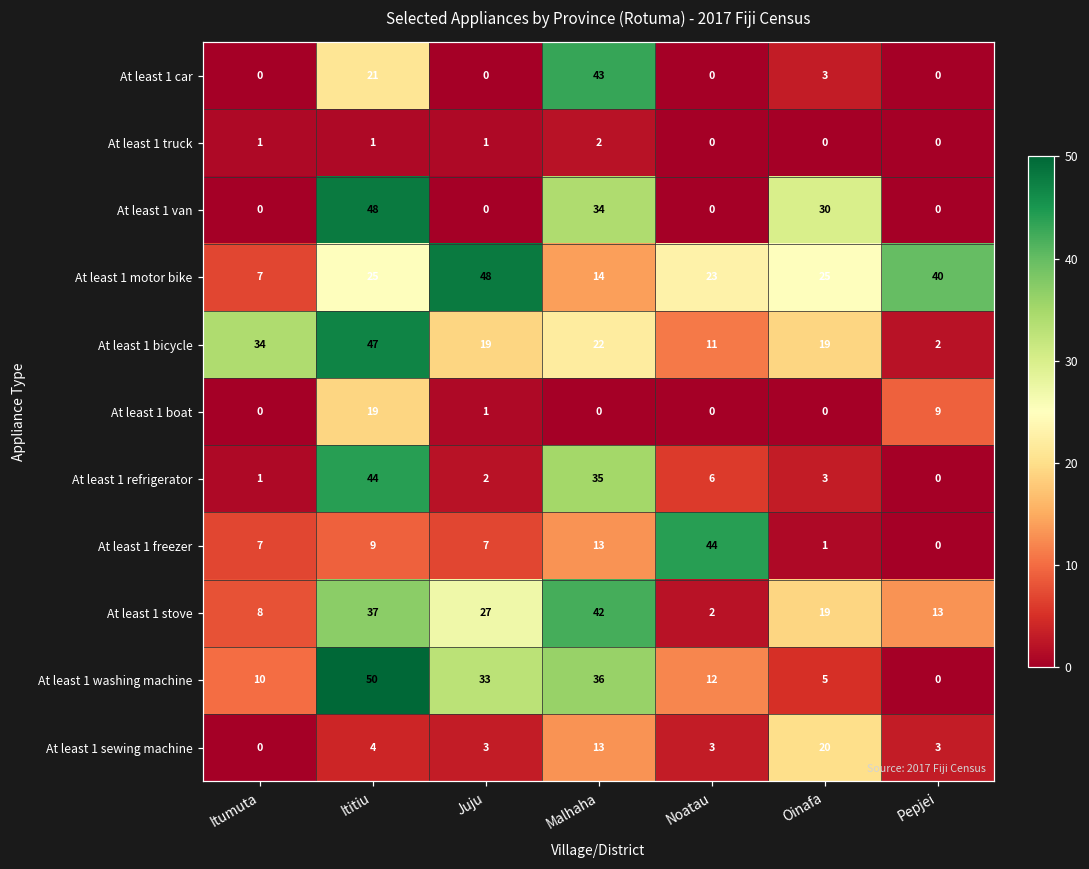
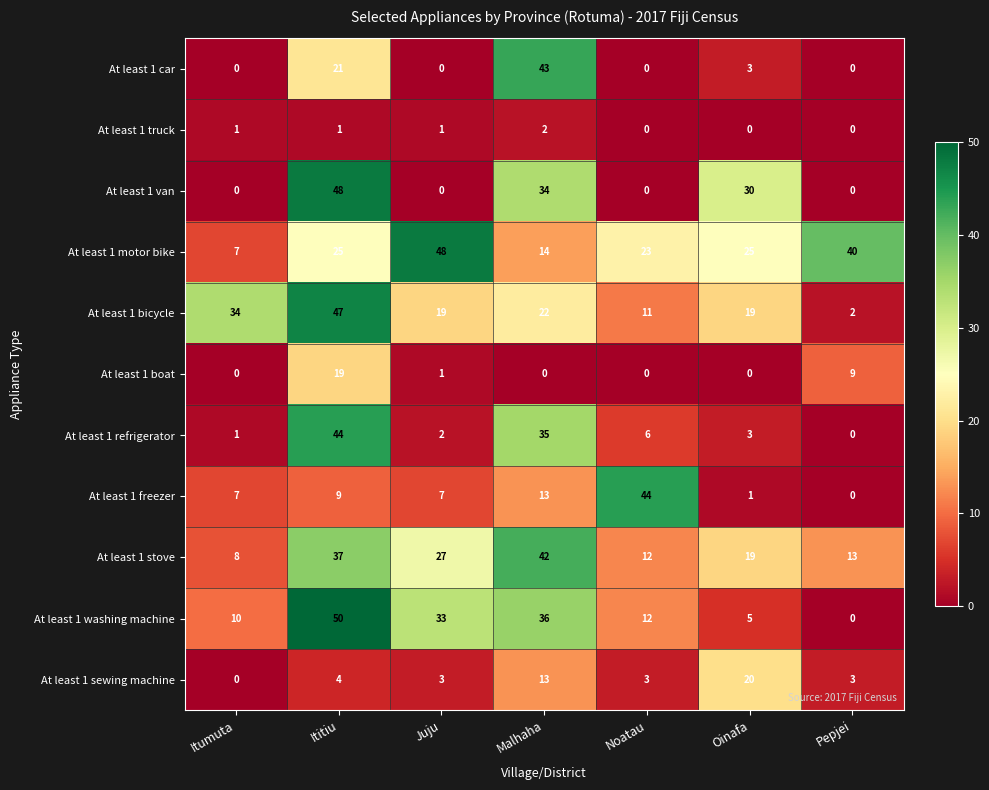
At least 1 stove, Noatau: 2 -> 12
